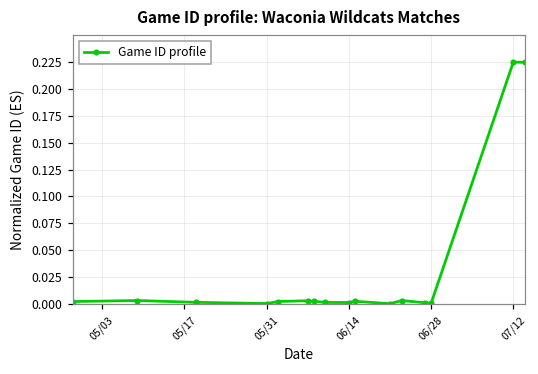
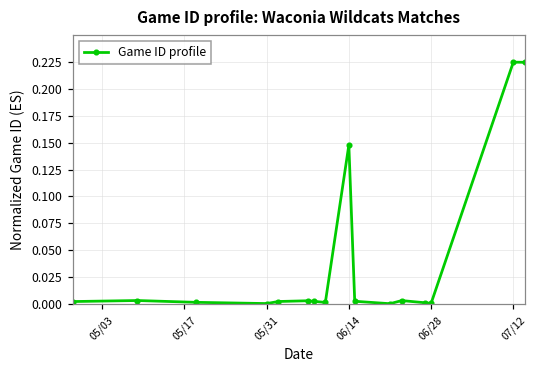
06/14: 0.00 -> 0.15
